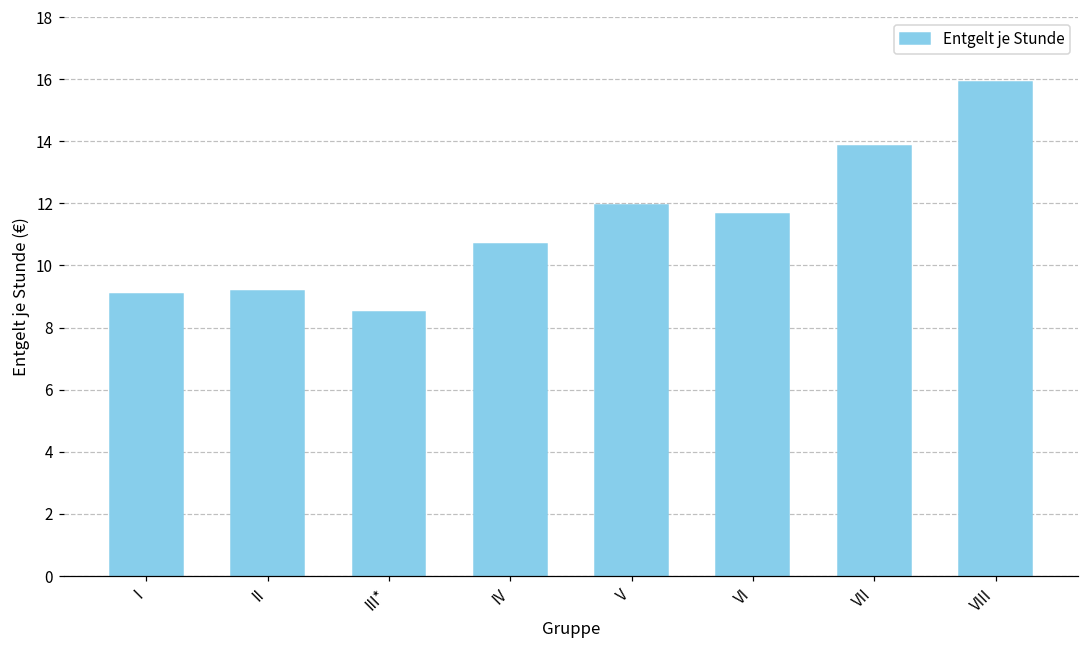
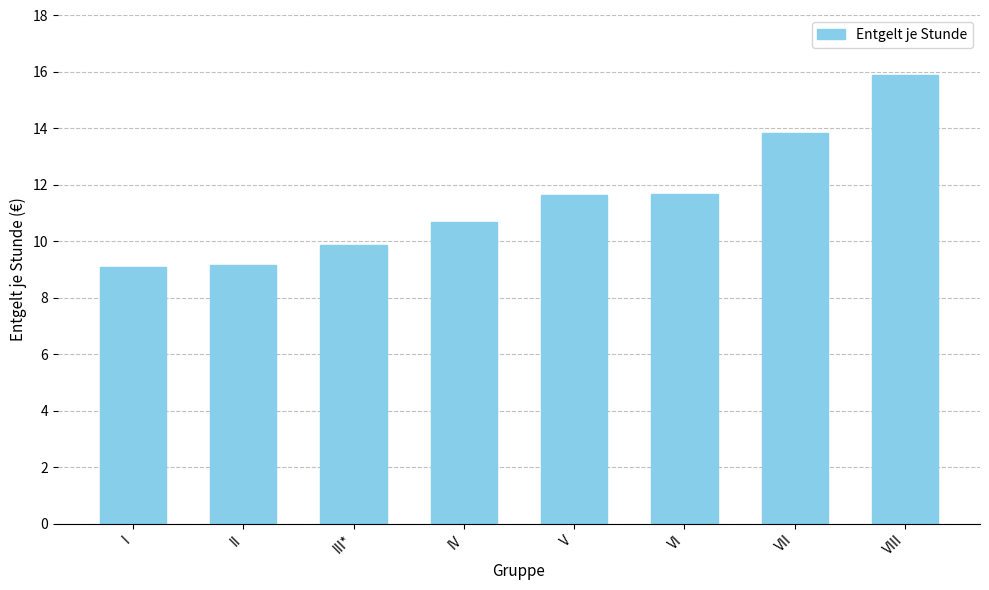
III*: 8.5 -> 9.9
V: 11.9 -> 11.6
